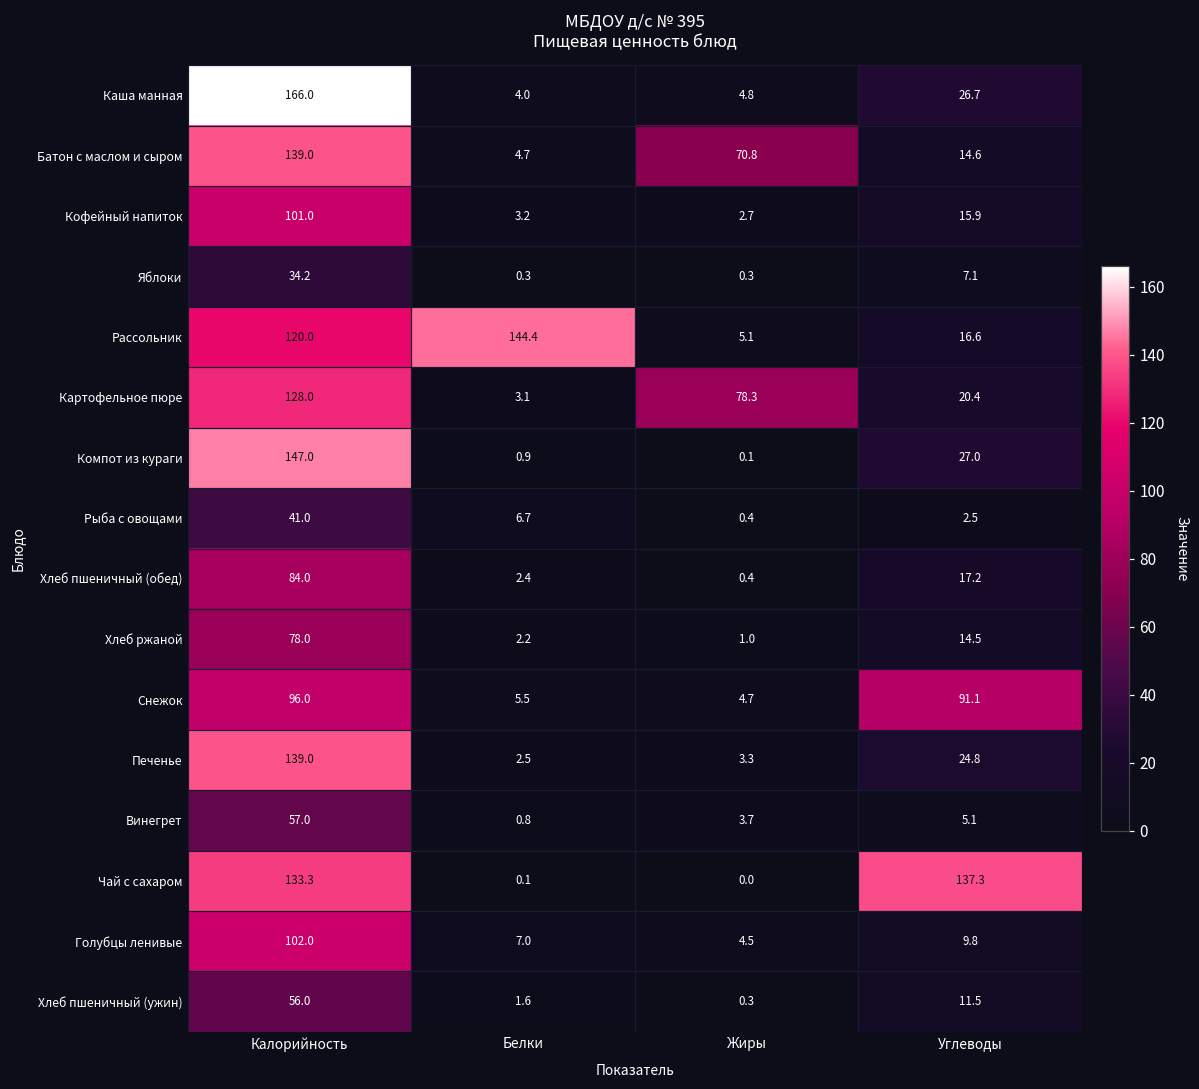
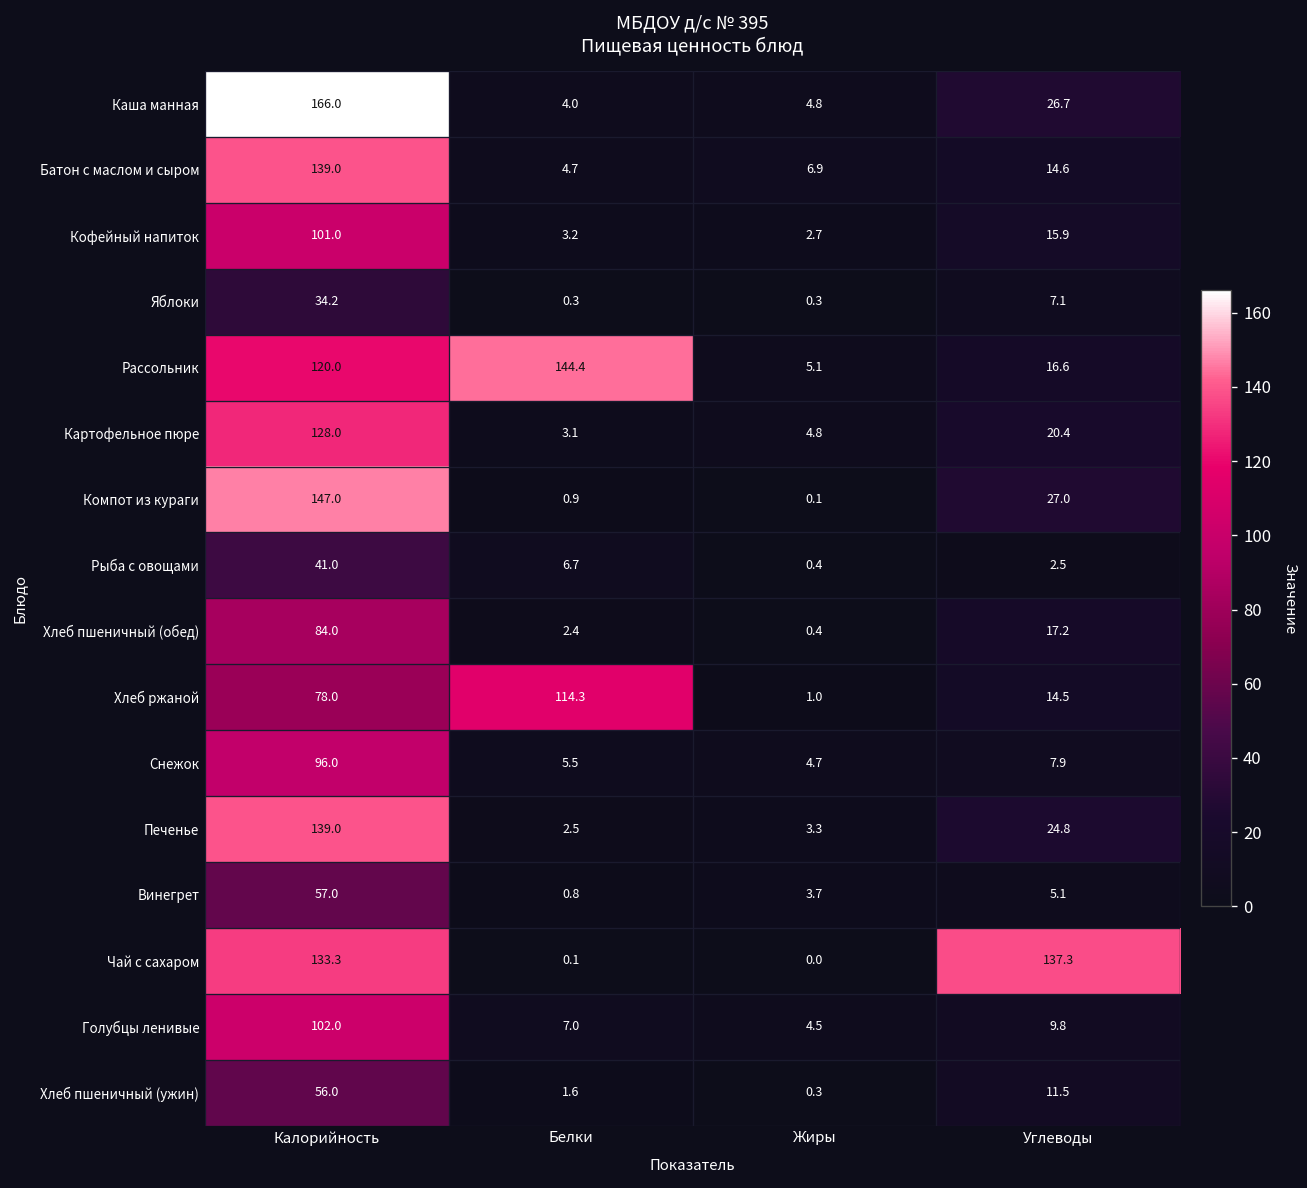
Батон с маслом и сыром, Жиры: 70.8 -> 6.9
Картофельное пюре, Жиры: 78.3 -> 4.8
Хлеб ржаной, Белки: 2.2 -> 114.3
Снежок, Углеводы: 91.1 -> 7.9
